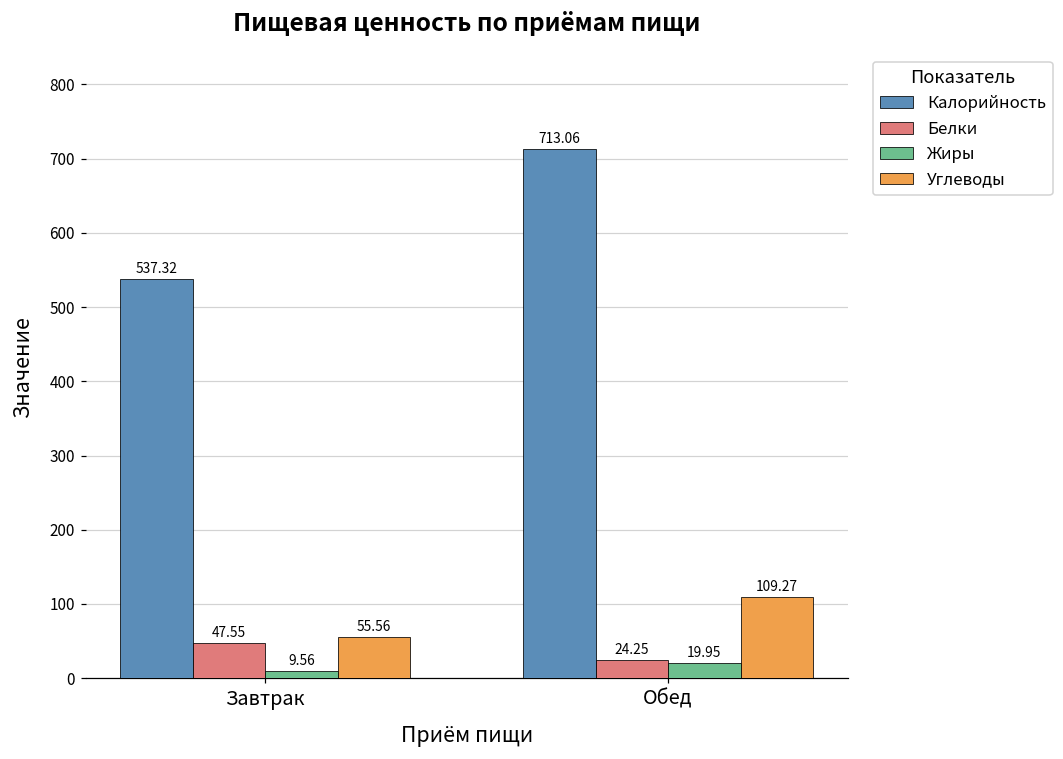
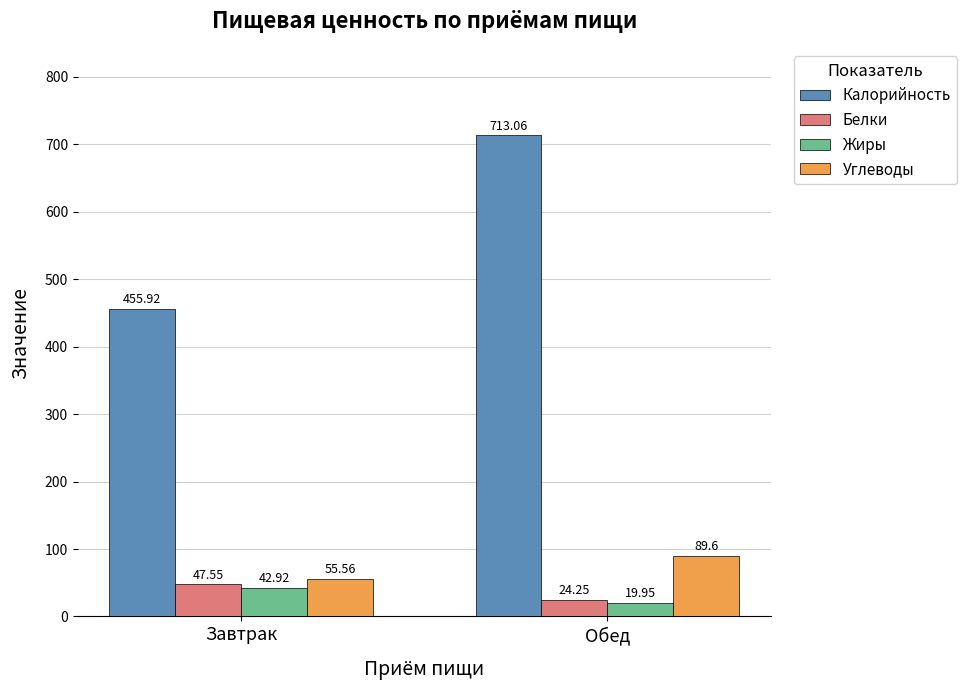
Калорийность, Завтрак: 537.32 -> 455.92
Жиры, Завтрак: 9.56 -> 42.92
Углеводы, Обед: 109.27 -> 89.6
